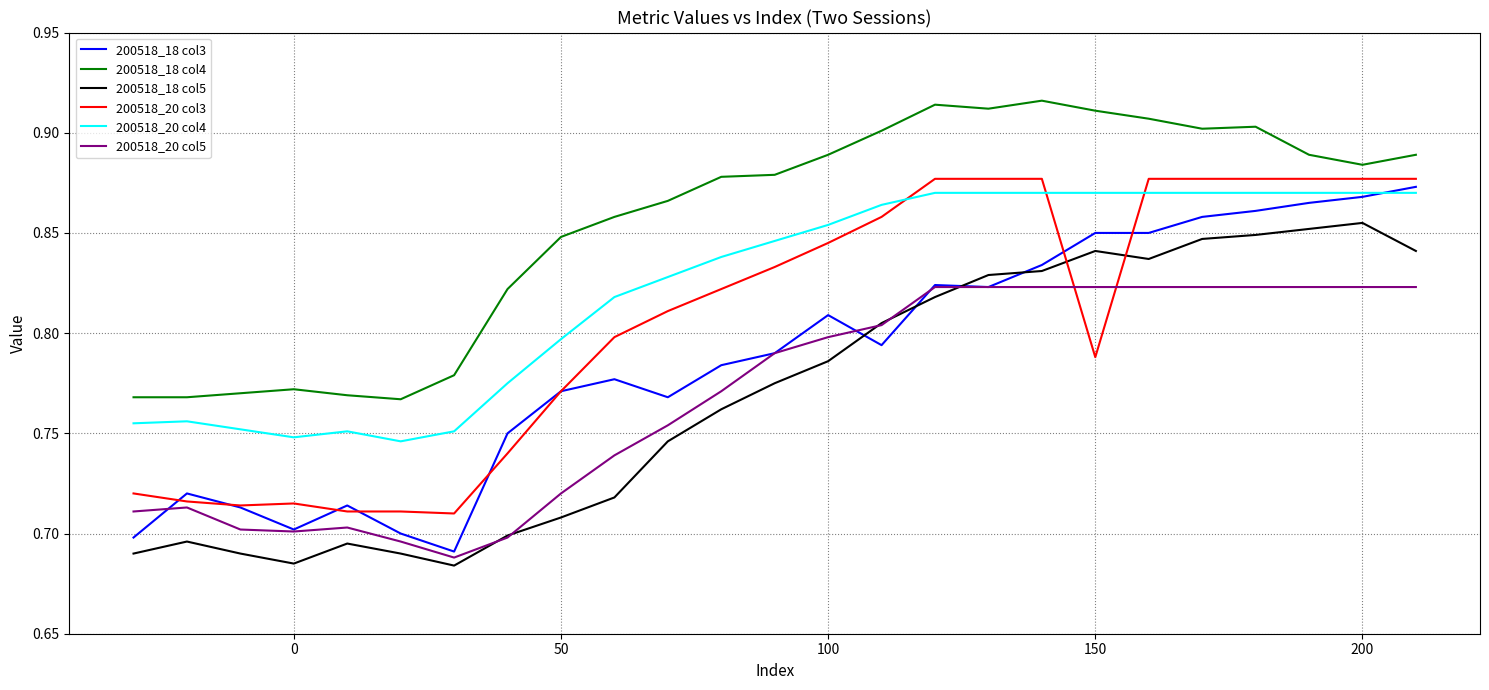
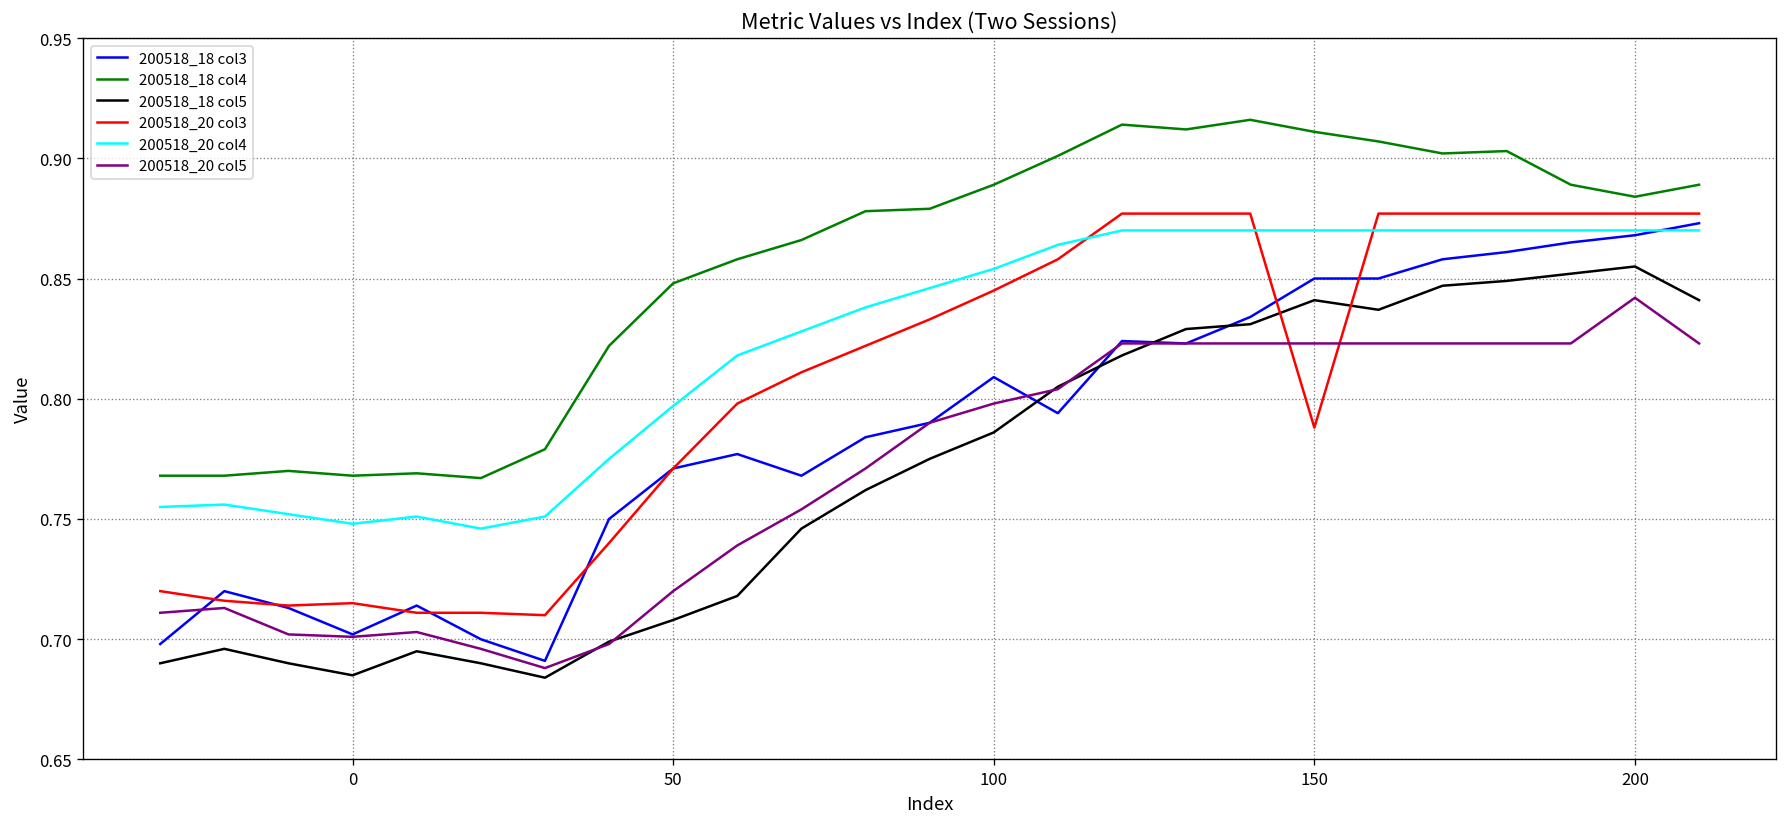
200518_18 col4, 0: 0.772 -> 0.768
200518_20 col5, 200: 0.823 -> 0.842
